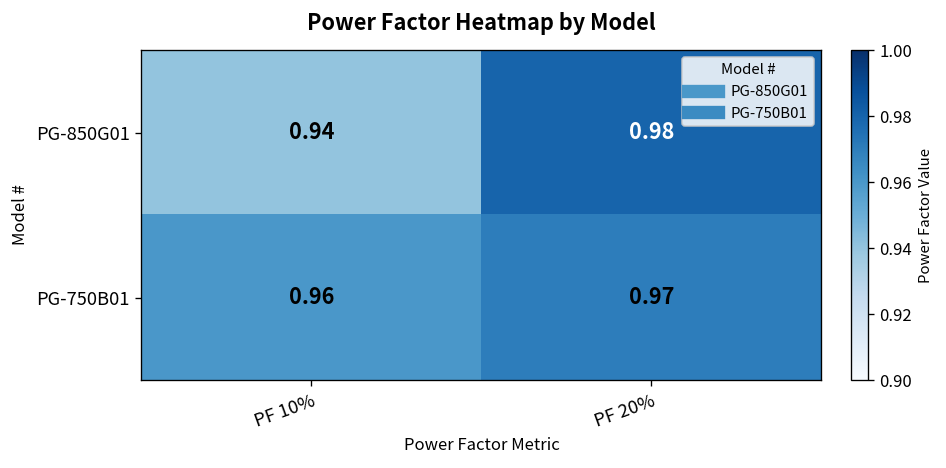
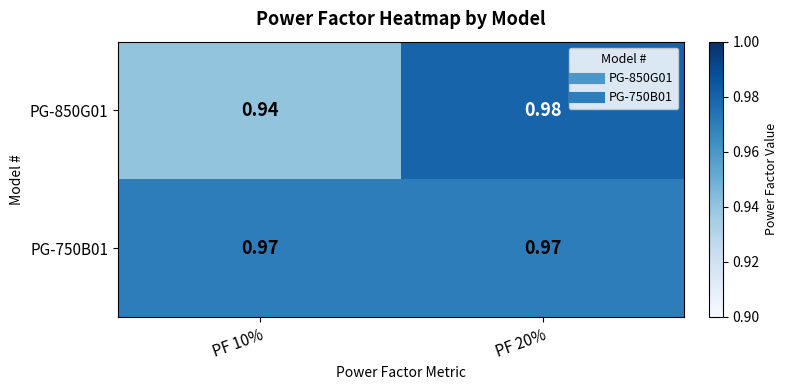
PG-750B01, PF 10%: 0.96 -> 0.97
